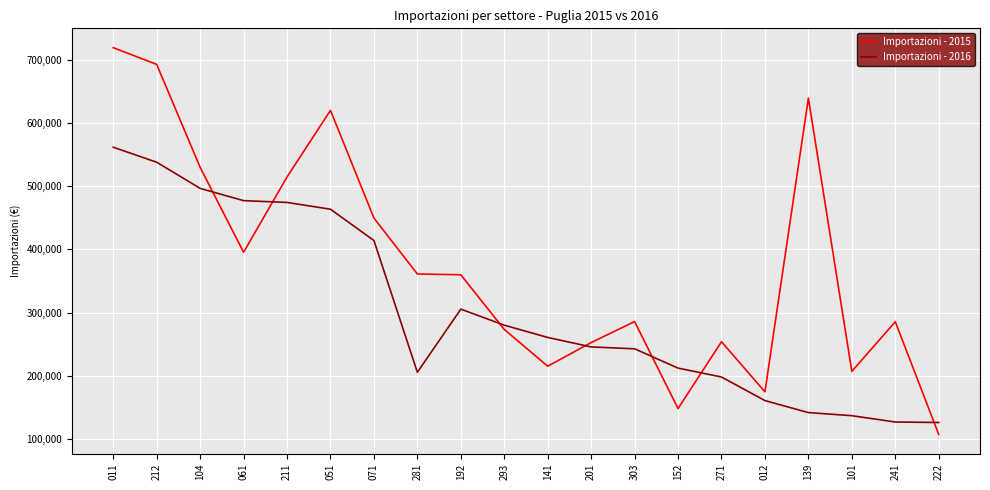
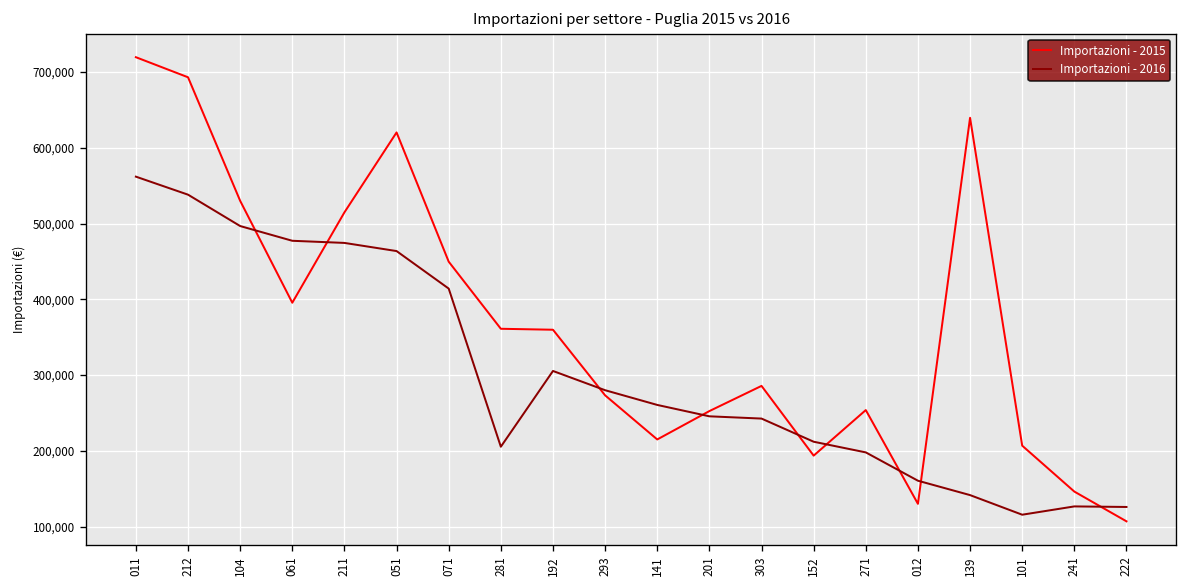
Importazioni - 2015, 152: 150,000 -> 190,000
Importazioni - 2015, 012: 170,000 -> 130,000
Importazioni - 2016, 101: 140,000 -> 120,000
Importazioni - 2015, 241: 290,000 -> 150,000
